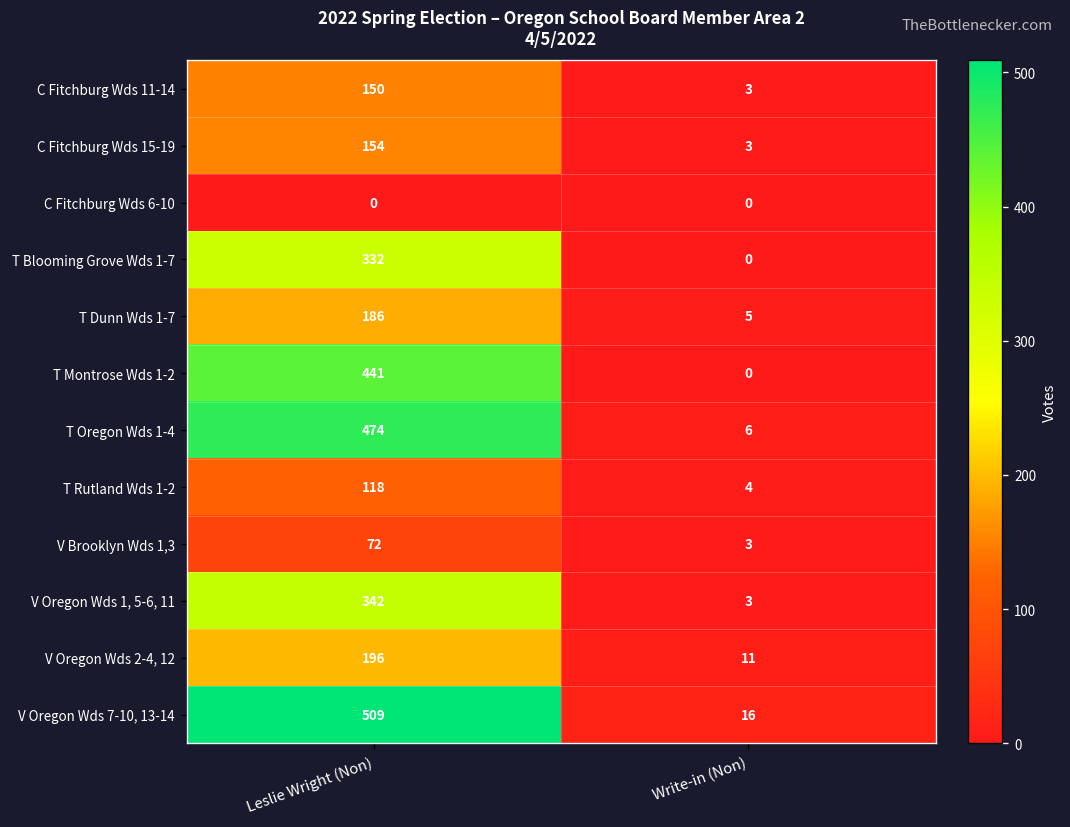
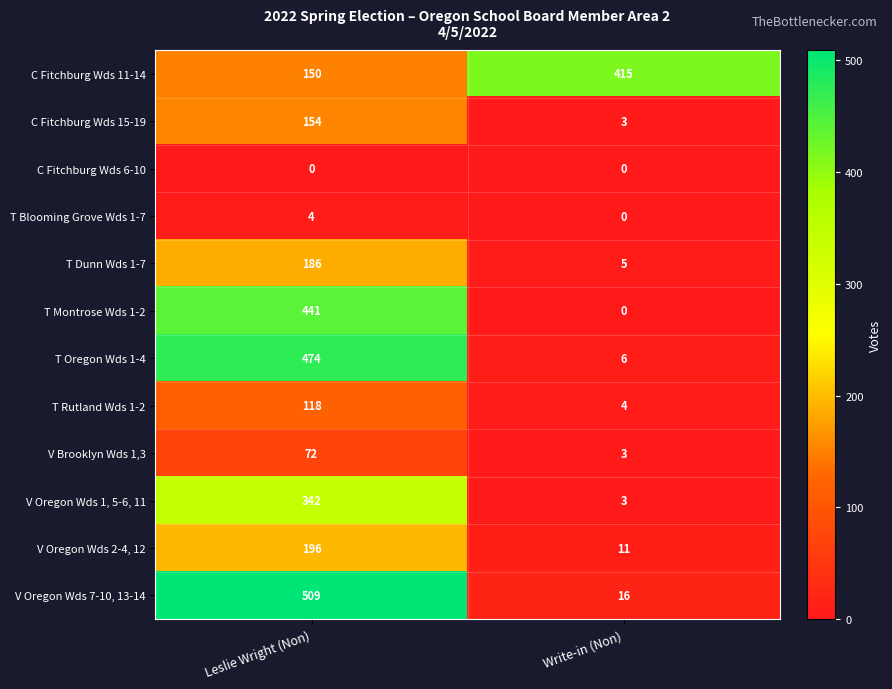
C Fitchburg Wds 11-14, Write-in (Non): 3 -> 415
T Blooming Grove Wds 1-7, Leslie Wright (Non): 332 -> 4
